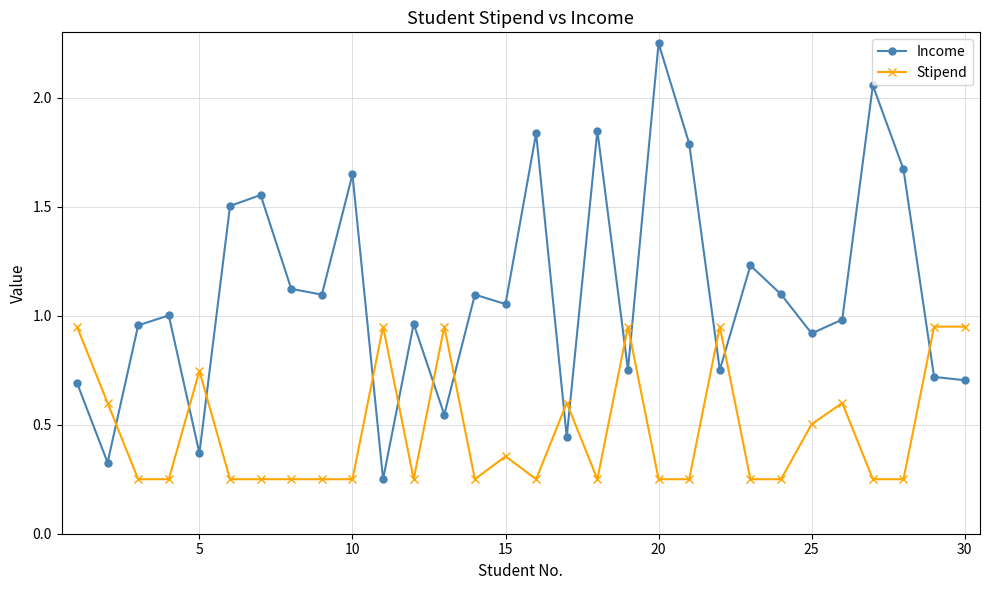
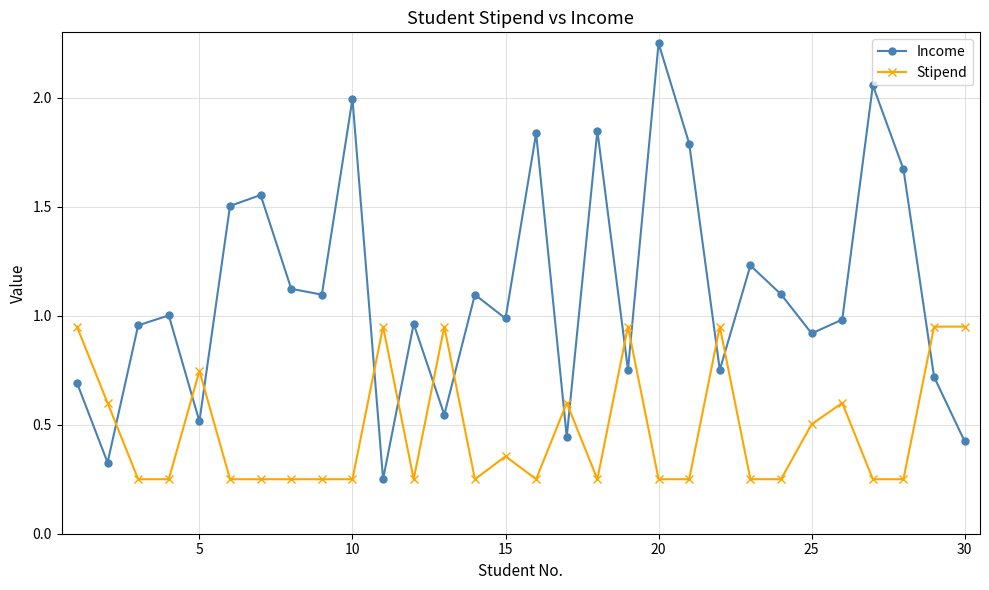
Income, 5: 0.37 -> 0.52
Income, 10: 1.65 -> 2.00
Income, 15: 1.05 -> 0.99
Income, 30: 0.70 -> 0.42
